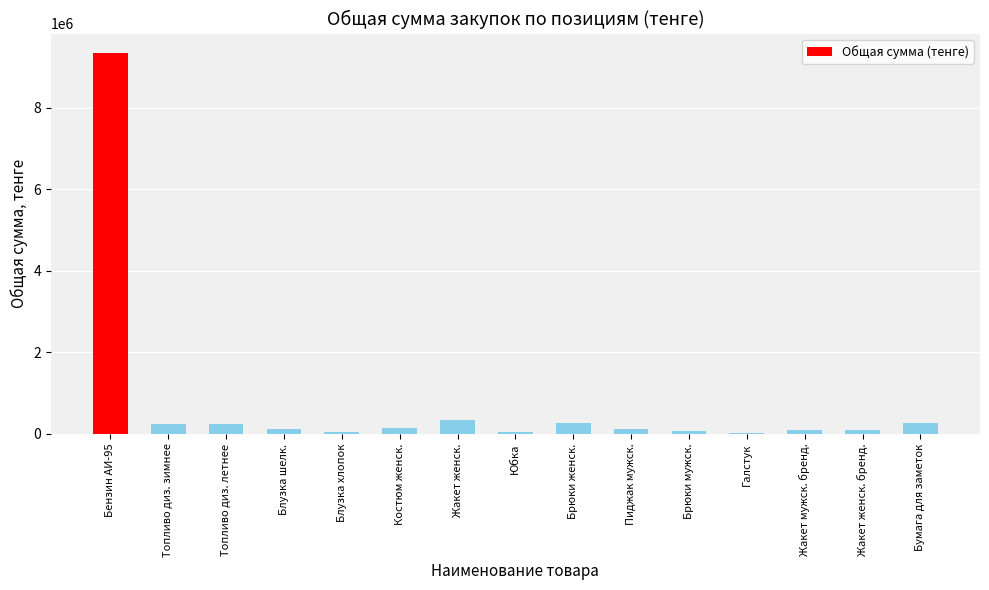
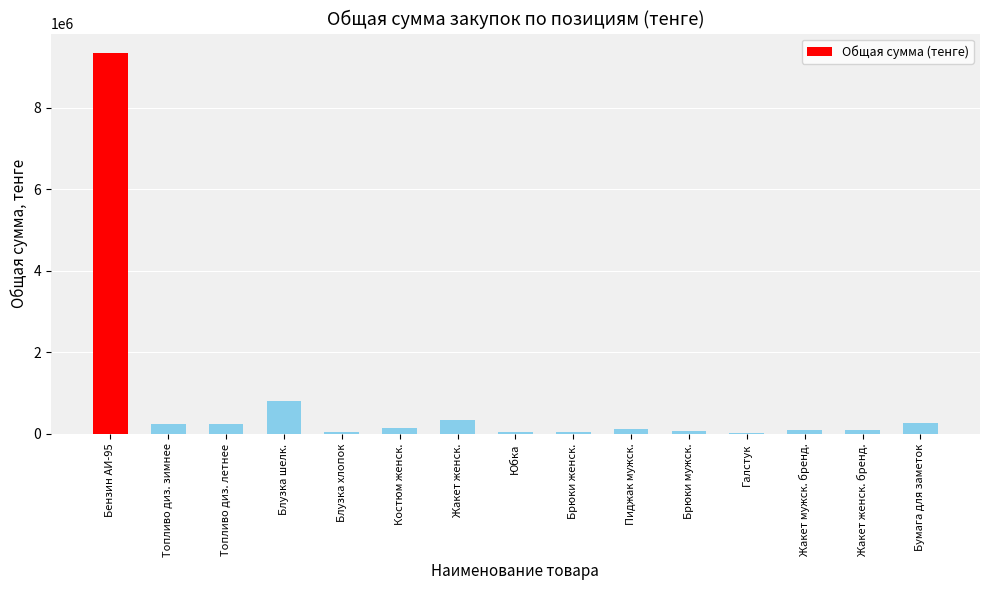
Блузка шелк.: 100000 -> 800000
Брюки женск.: 300000 -> 0
